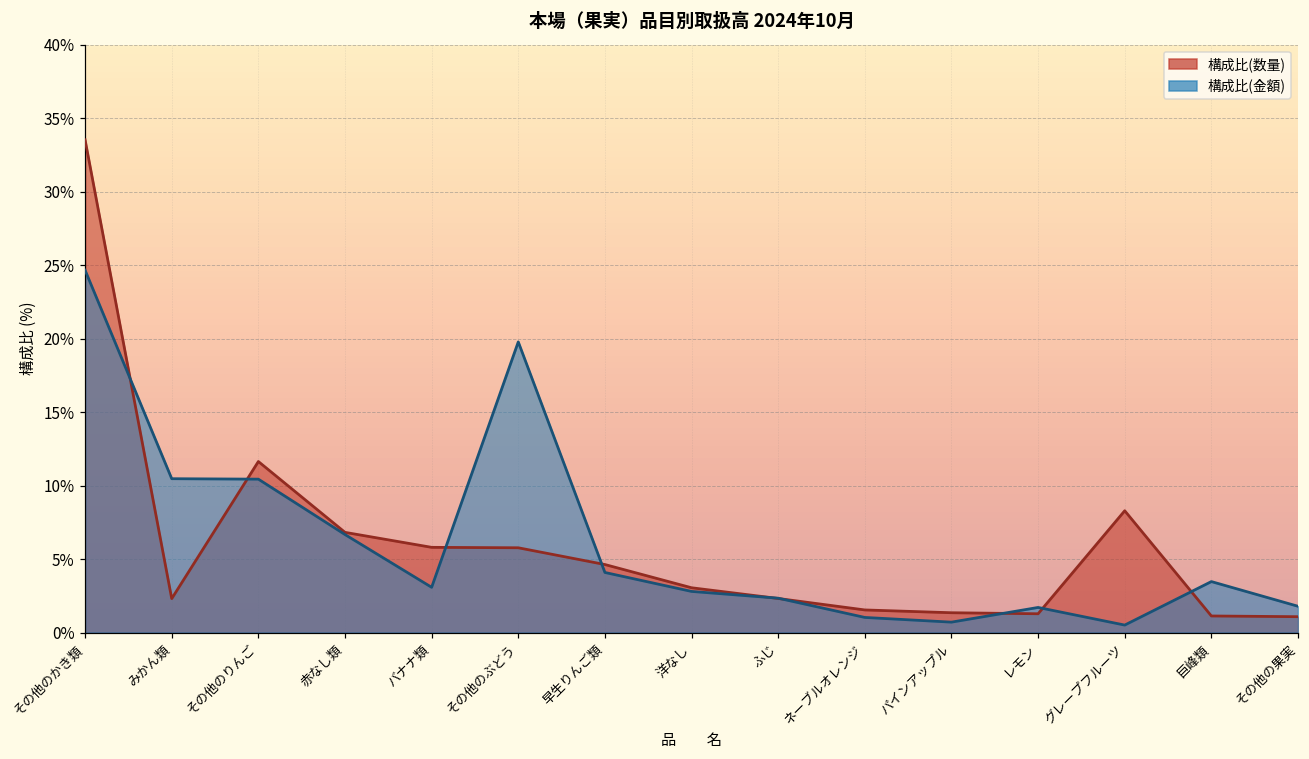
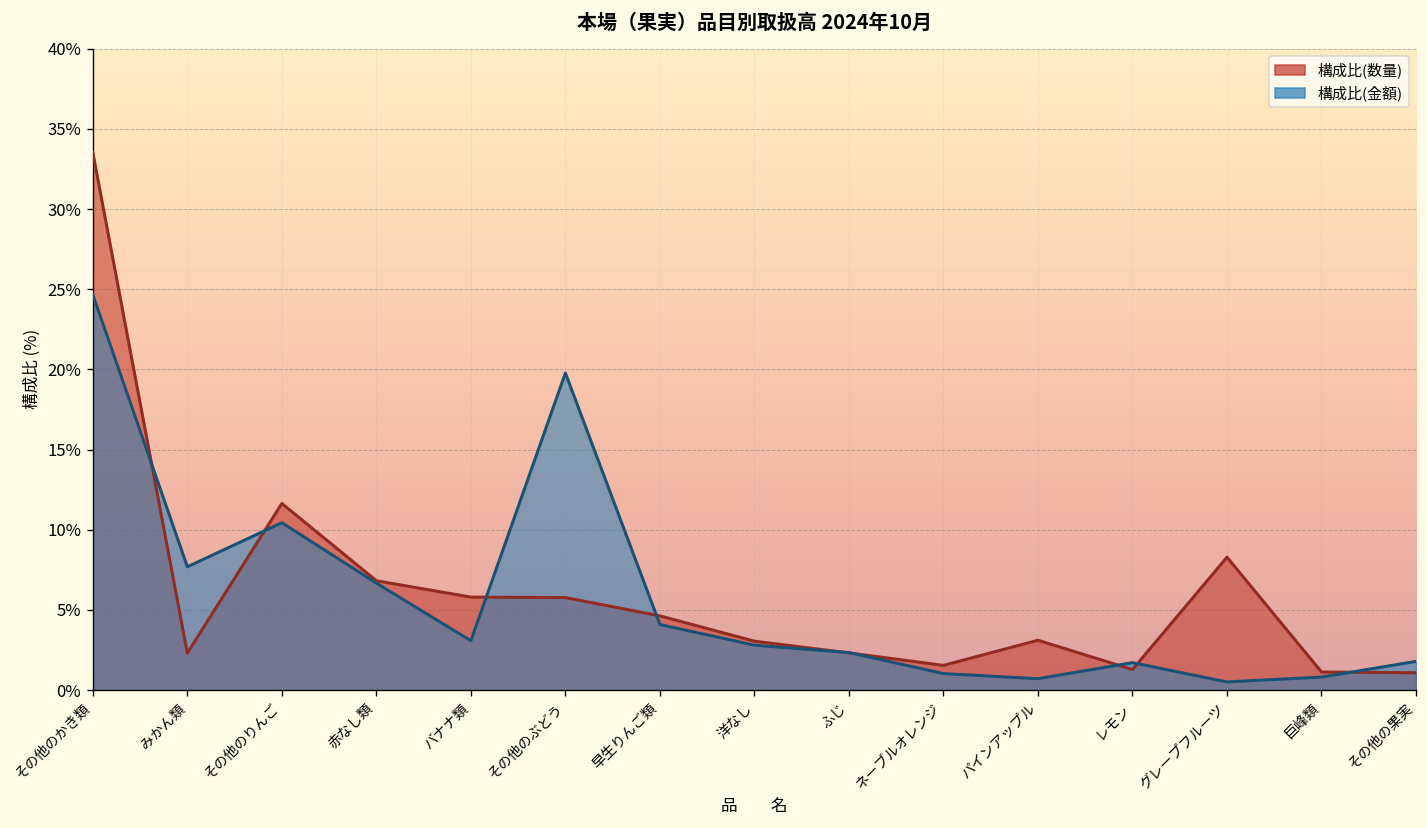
構成比(金額), みかん類: 10.5% -> 7.7%
構成比(数量), パインアップル: 1.4% -> 3.1%
構成比(金額), 巨峰類: 3.5% -> 0.8%
